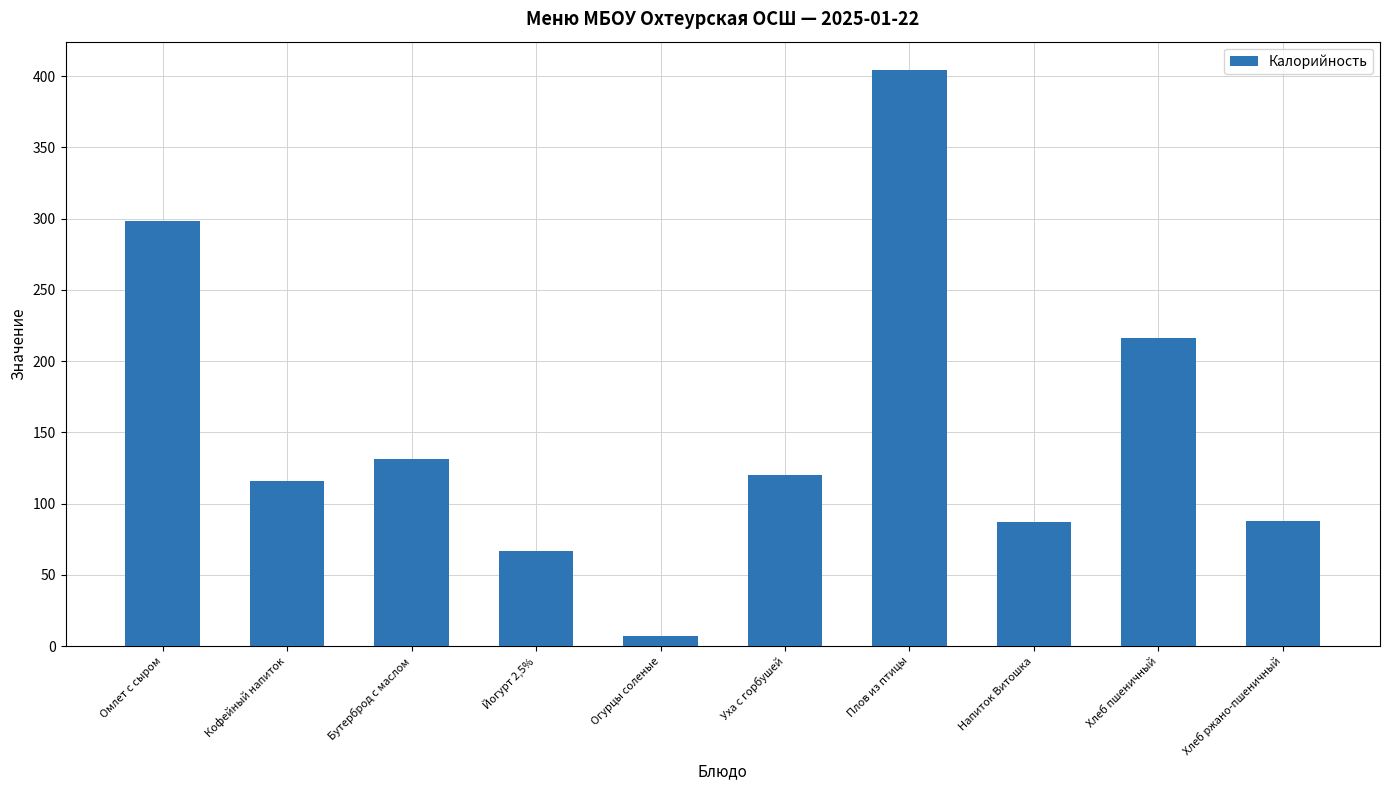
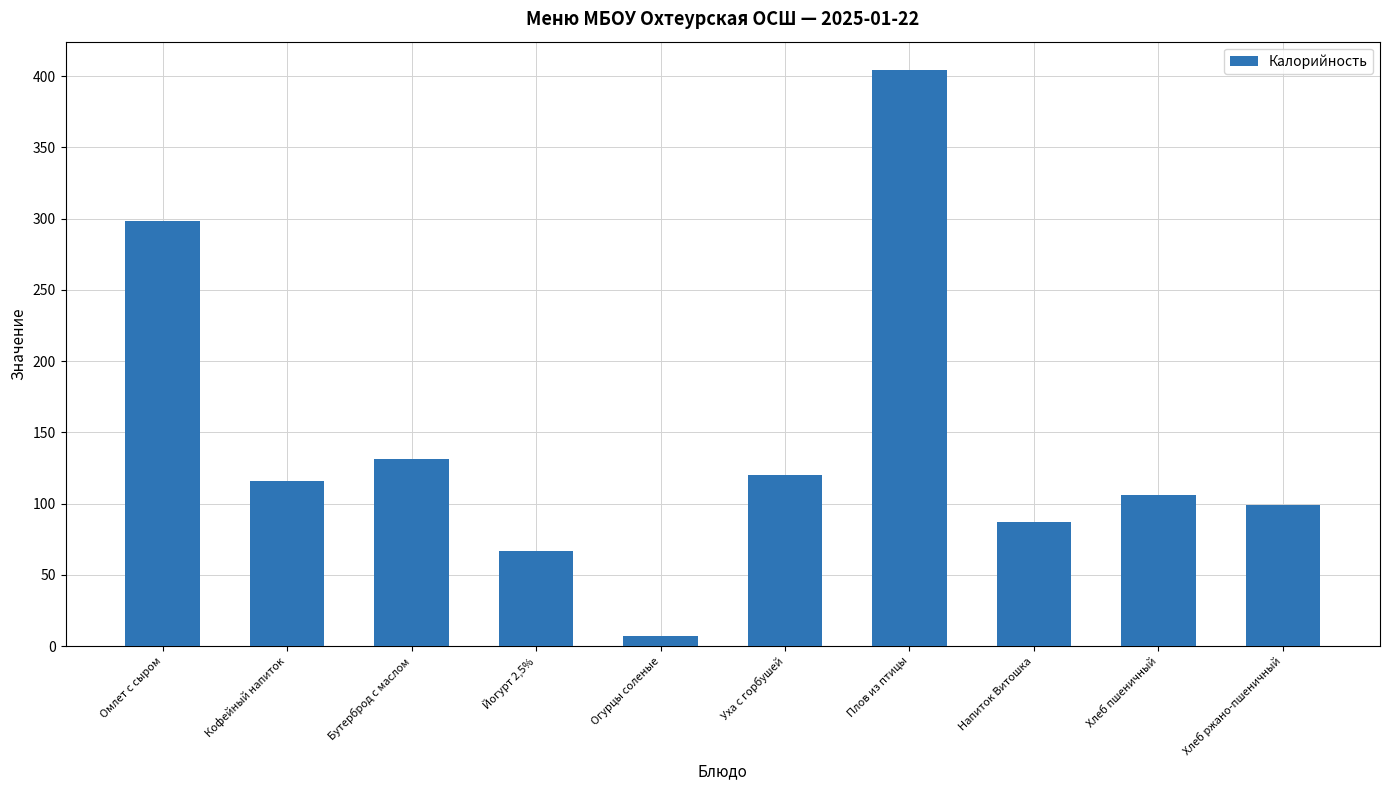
Хлеб пшеничный: 216 -> 106
Хлеб ржано-пшеничный: 88 -> 99
